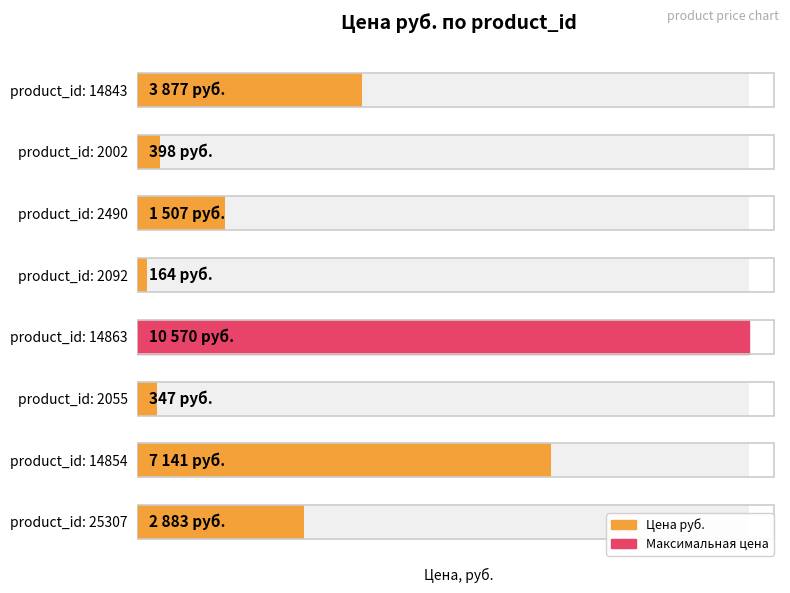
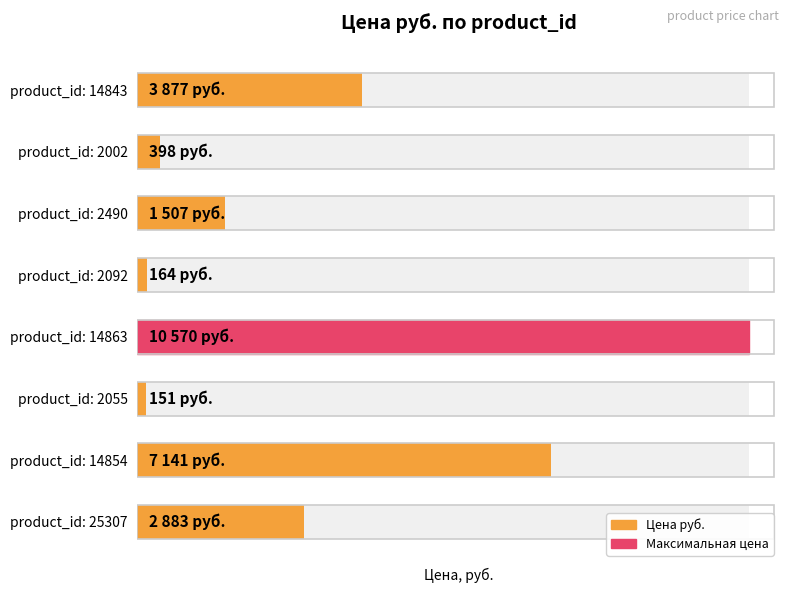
Цена руб., product_id: 2055: 347 -> 151
